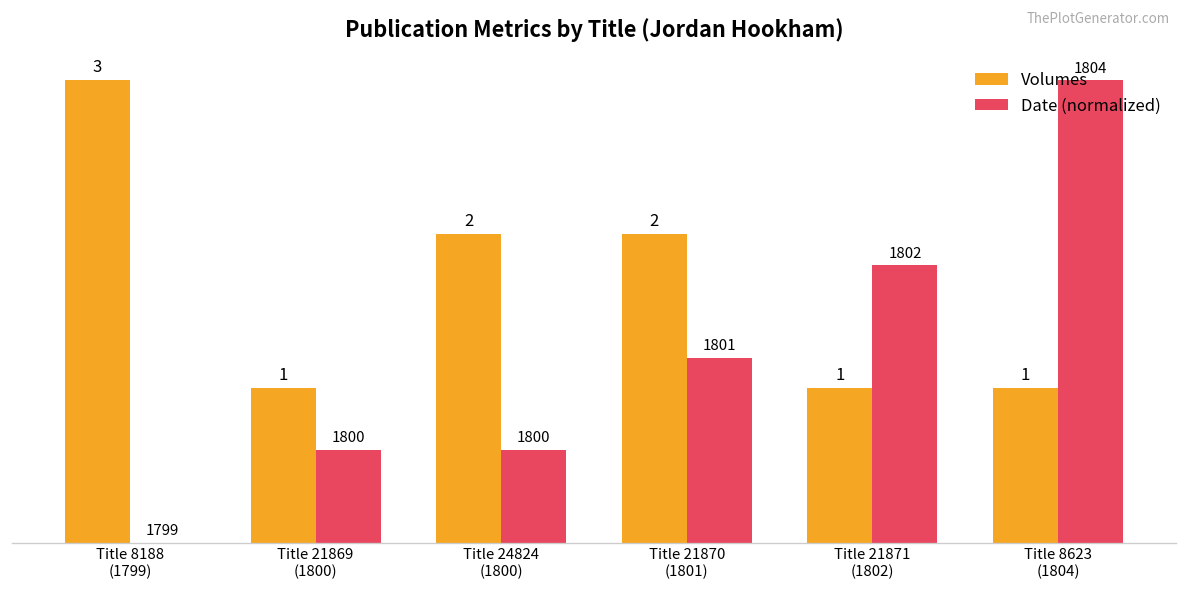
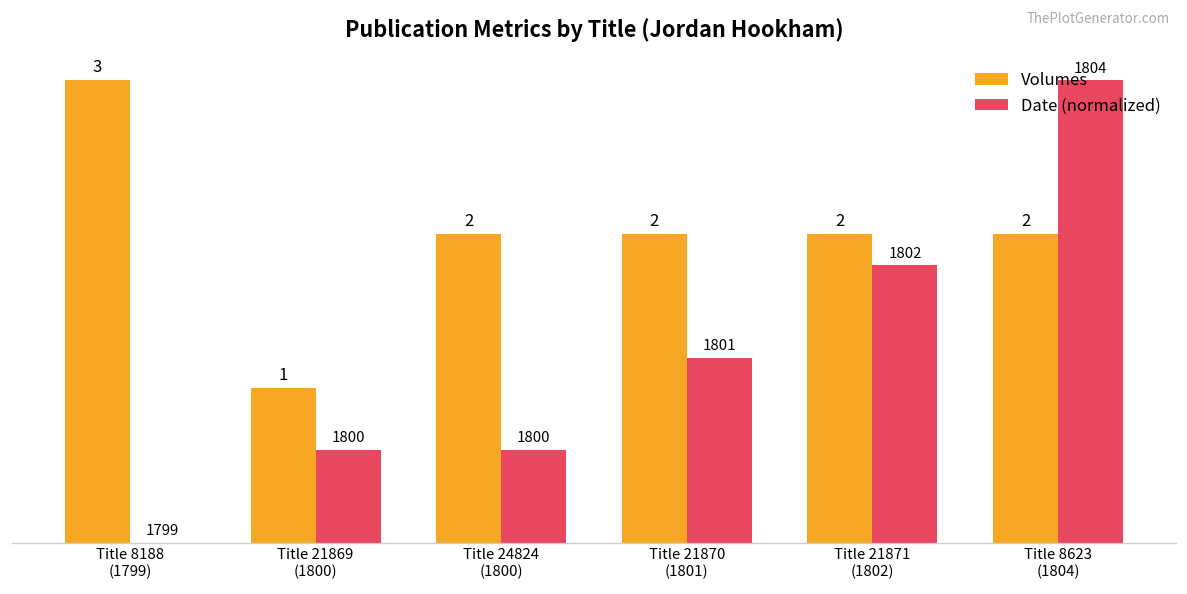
Volumes, Title 21871 (1802): 1 -> 2
Volumes, Title 8623 (1804): 1 -> 2
